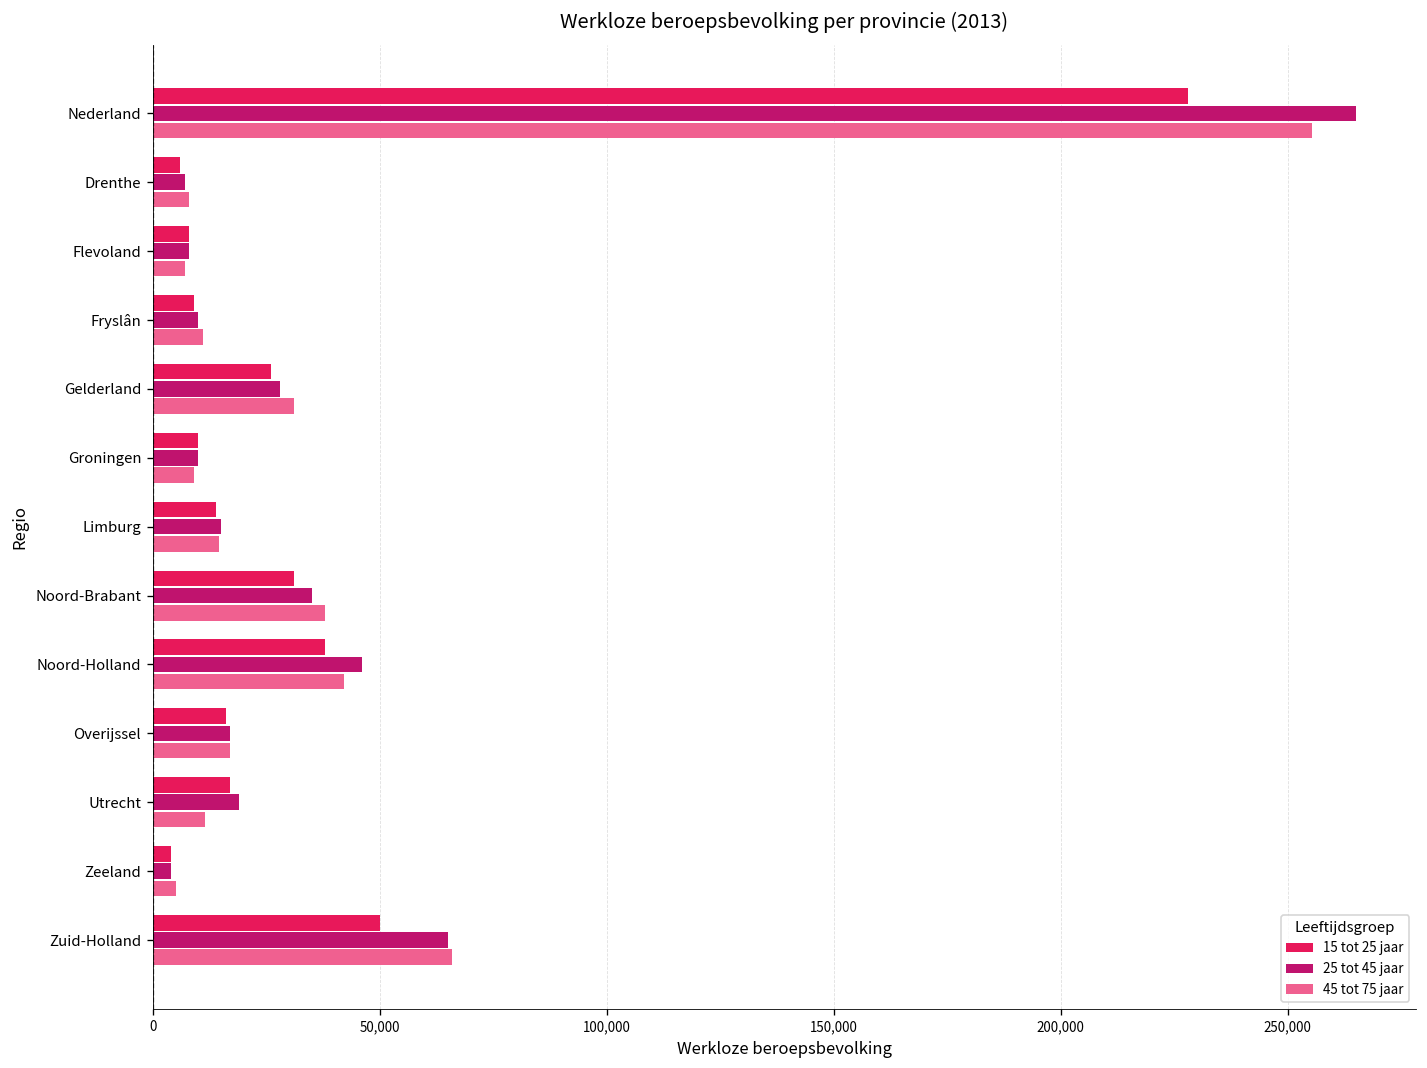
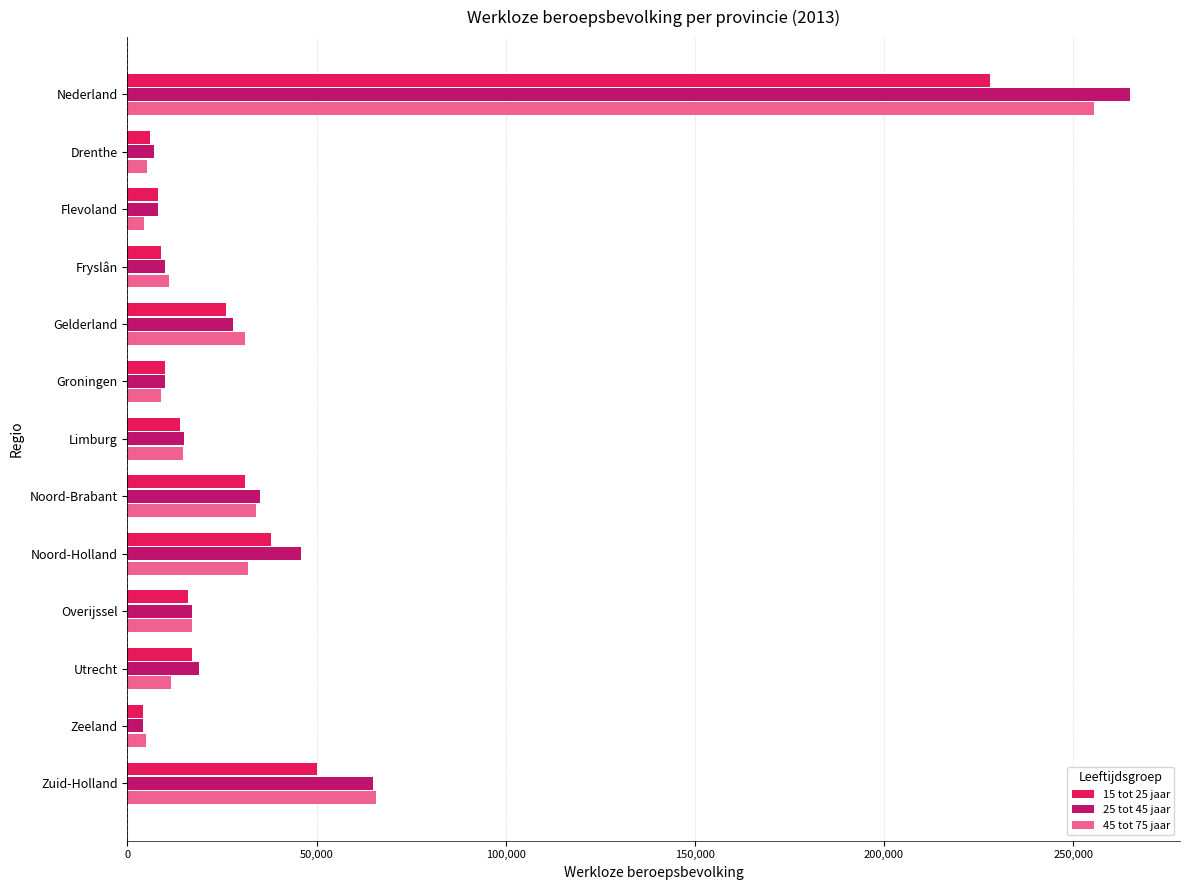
45 tot 75 jaar, Drenthe: 8,000 -> 5,000
45 tot 75 jaar, Flevoland: 7,000 -> 4,000
45 tot 75 jaar, Noord-Brabant: 38,000 -> 34,000
45 tot 75 jaar, Noord-Holland: 42,000 -> 32,000
